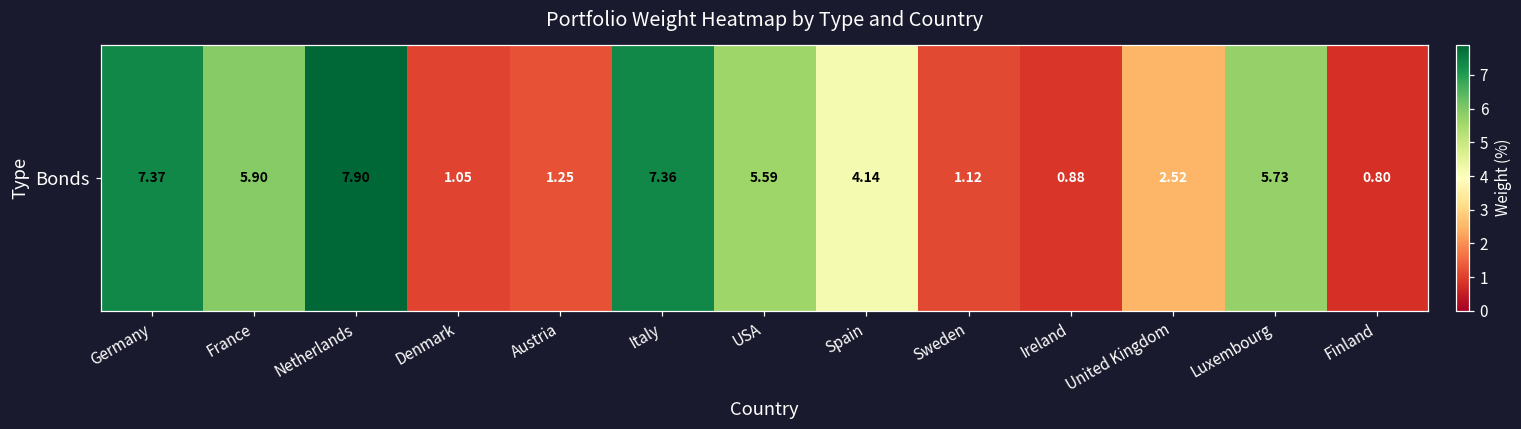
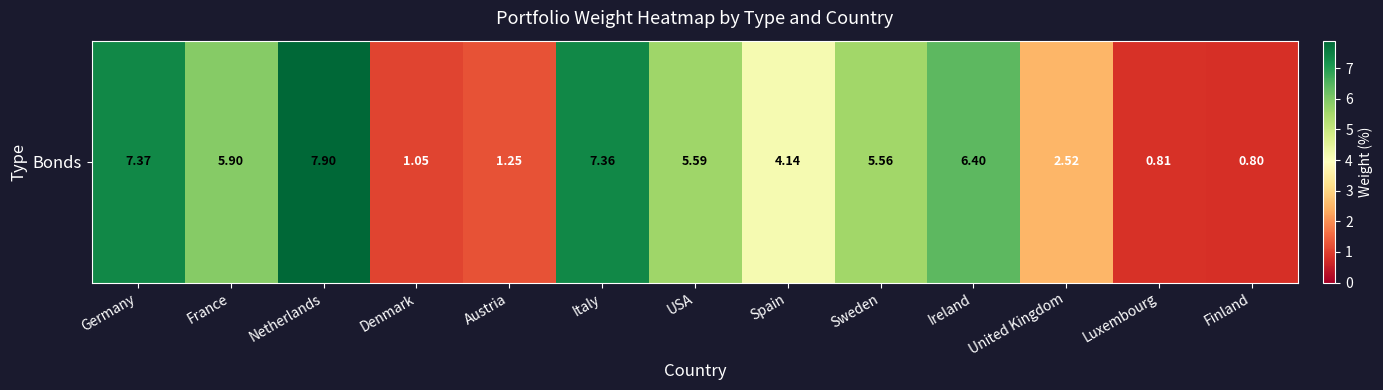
Bonds, Sweden: 1.12 -> 5.56
Bonds, Ireland: 0.88 -> 6.40
Bonds, Luxembourg: 5.73 -> 0.81
